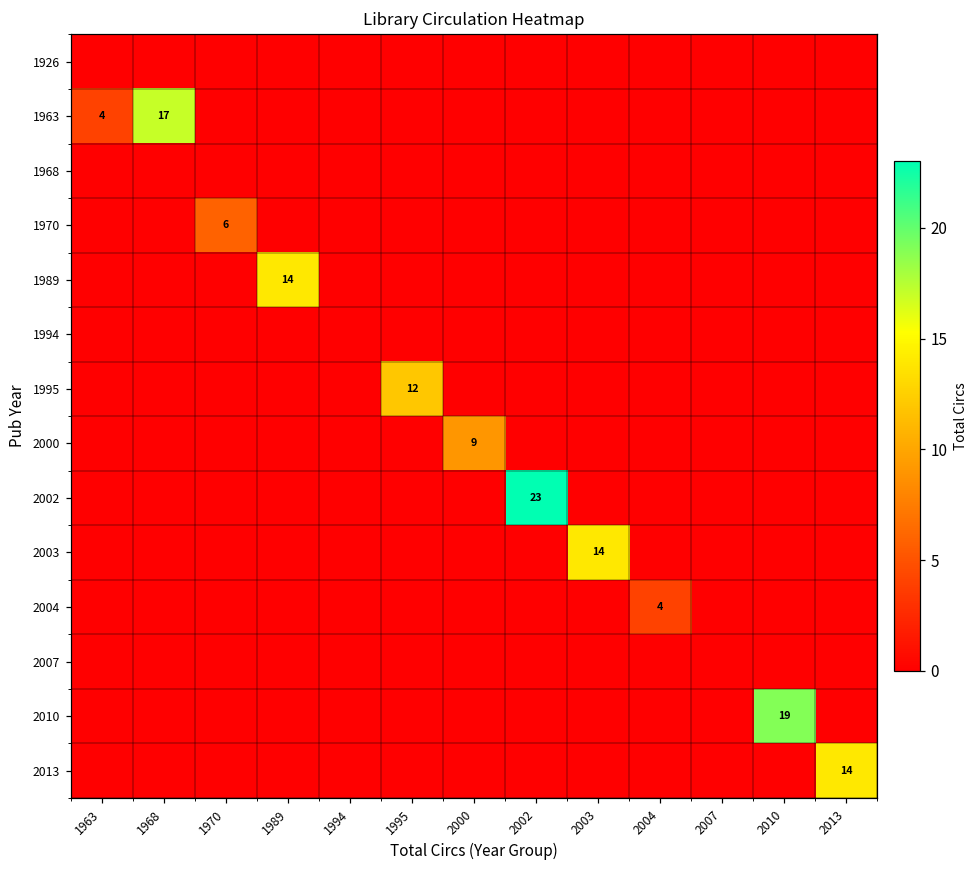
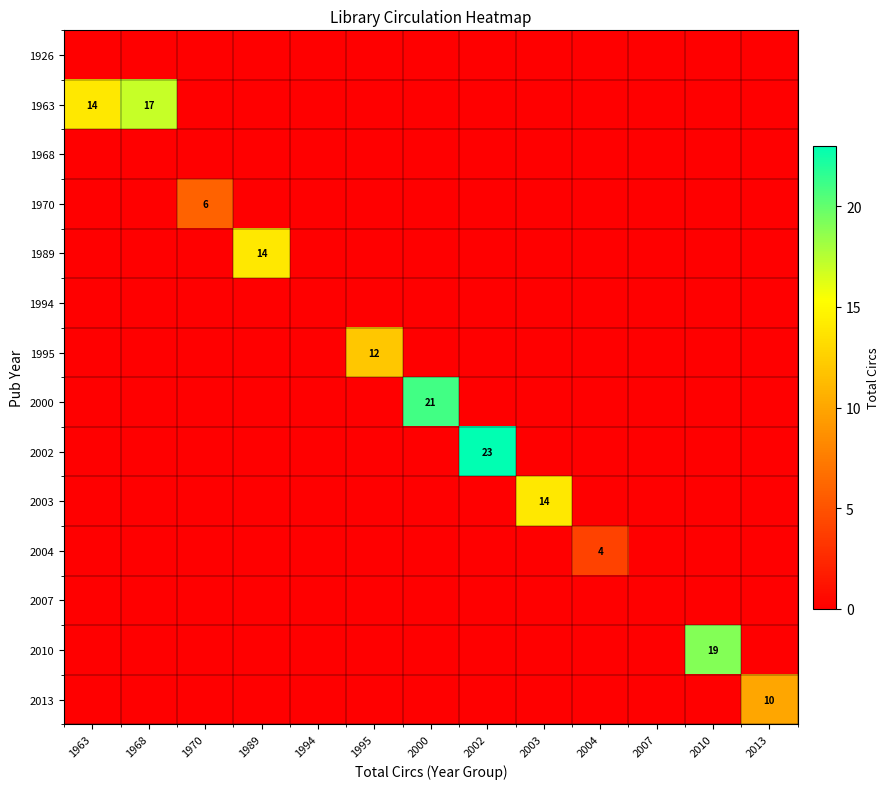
1963, 1963: 4 -> 14
2000, 2000: 9 -> 21
2013, 2013: 14 -> 10
